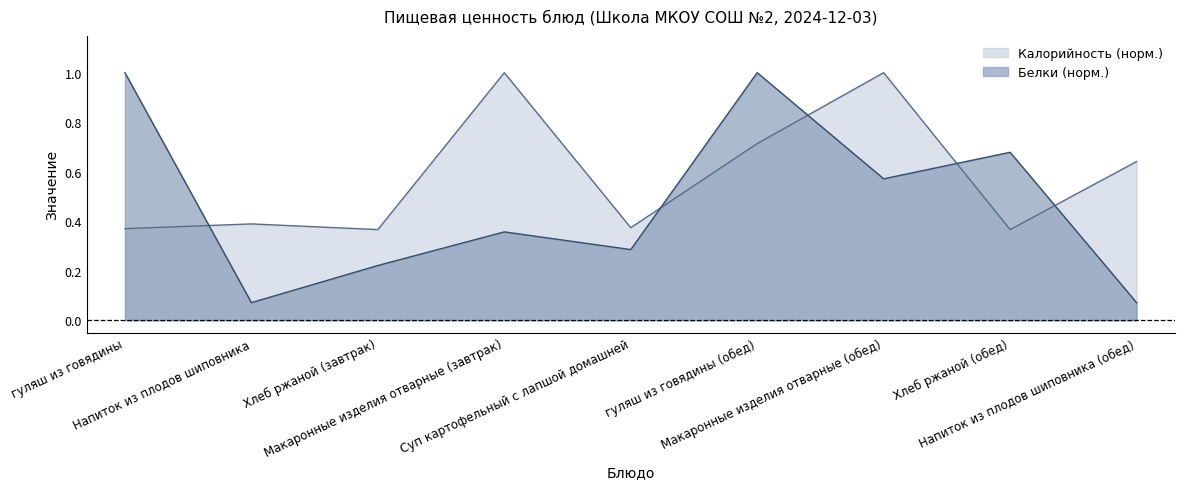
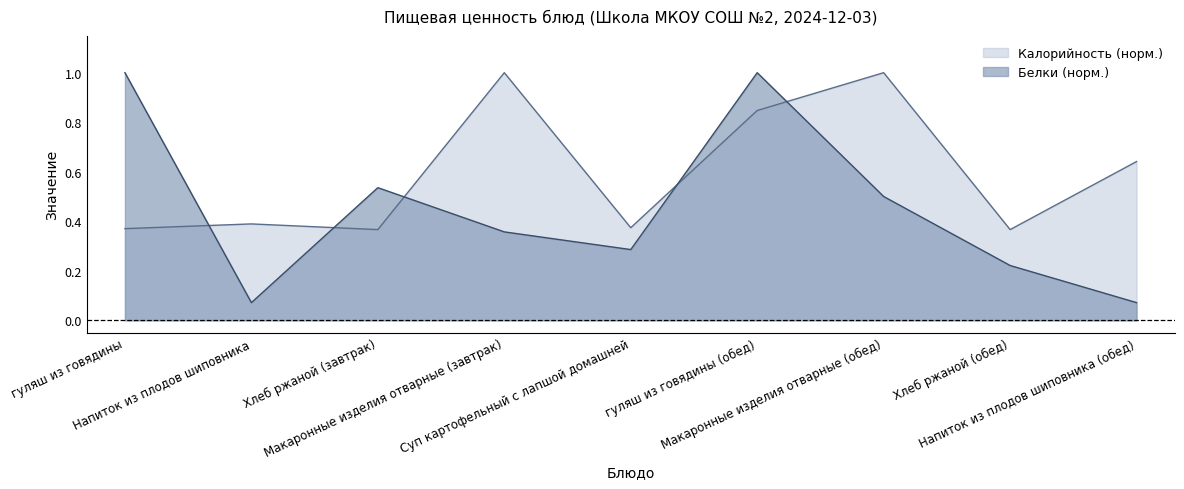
Белки (норм.), Хлеб ржаной (завтрак): 0.22 -> 0.54
Калорийность (норм.), гуляш из говядины (обед): 0.71 -> 0.85
Белки (норм.), Макаронные изделия отварные (обед): 0.57 -> 0.50
Белки (норм.), Хлеб ржаной (обед): 0.68 -> 0.22
